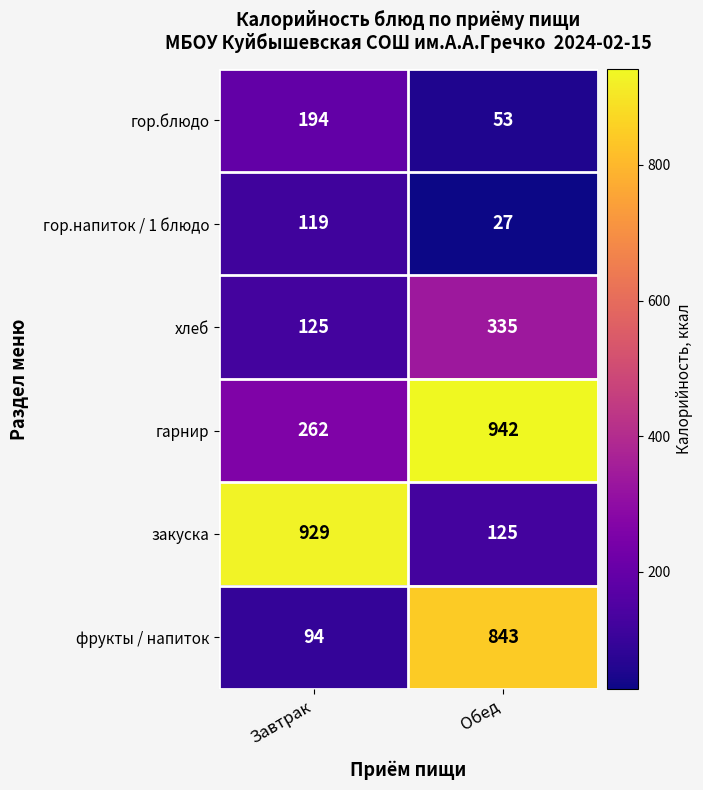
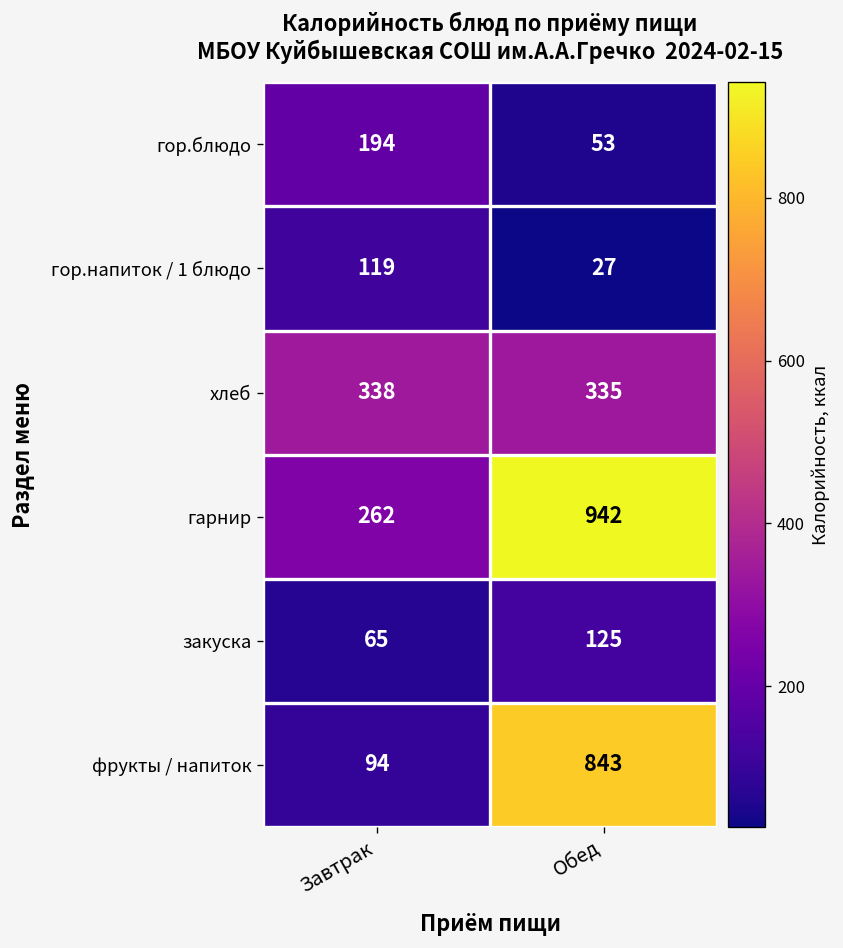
хлеб, Завтрак: 125 -> 338
закуска, Завтрак: 929 -> 65
